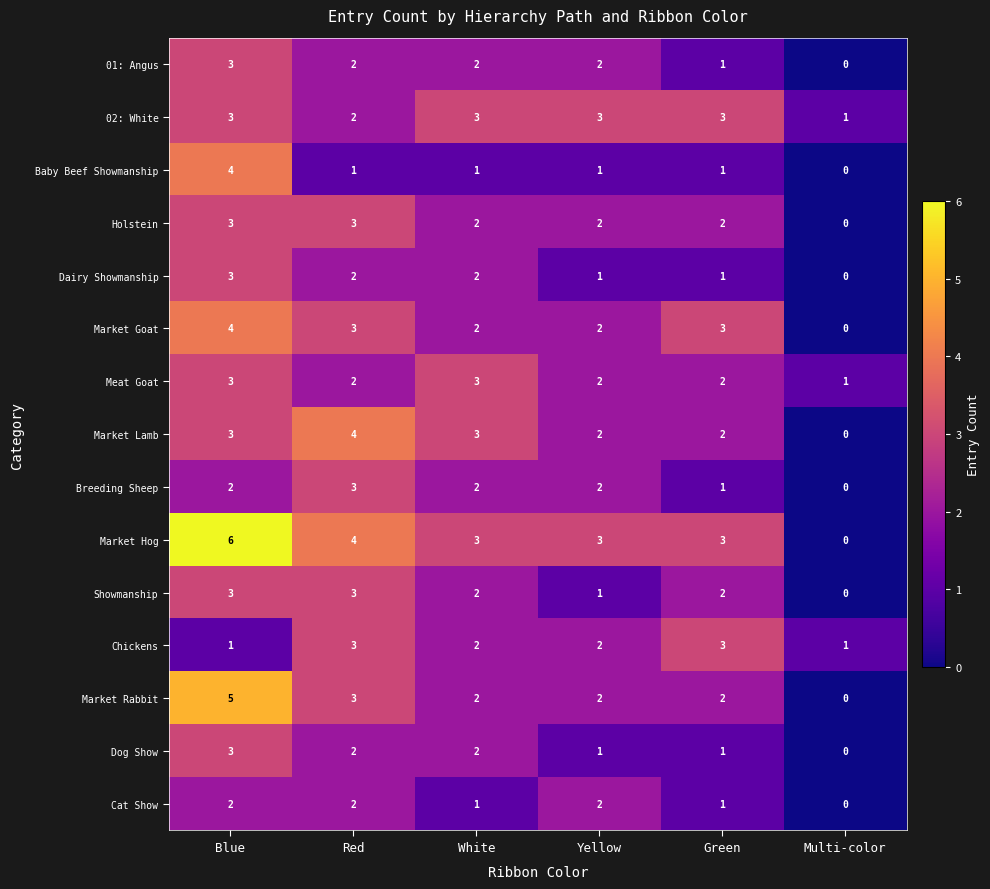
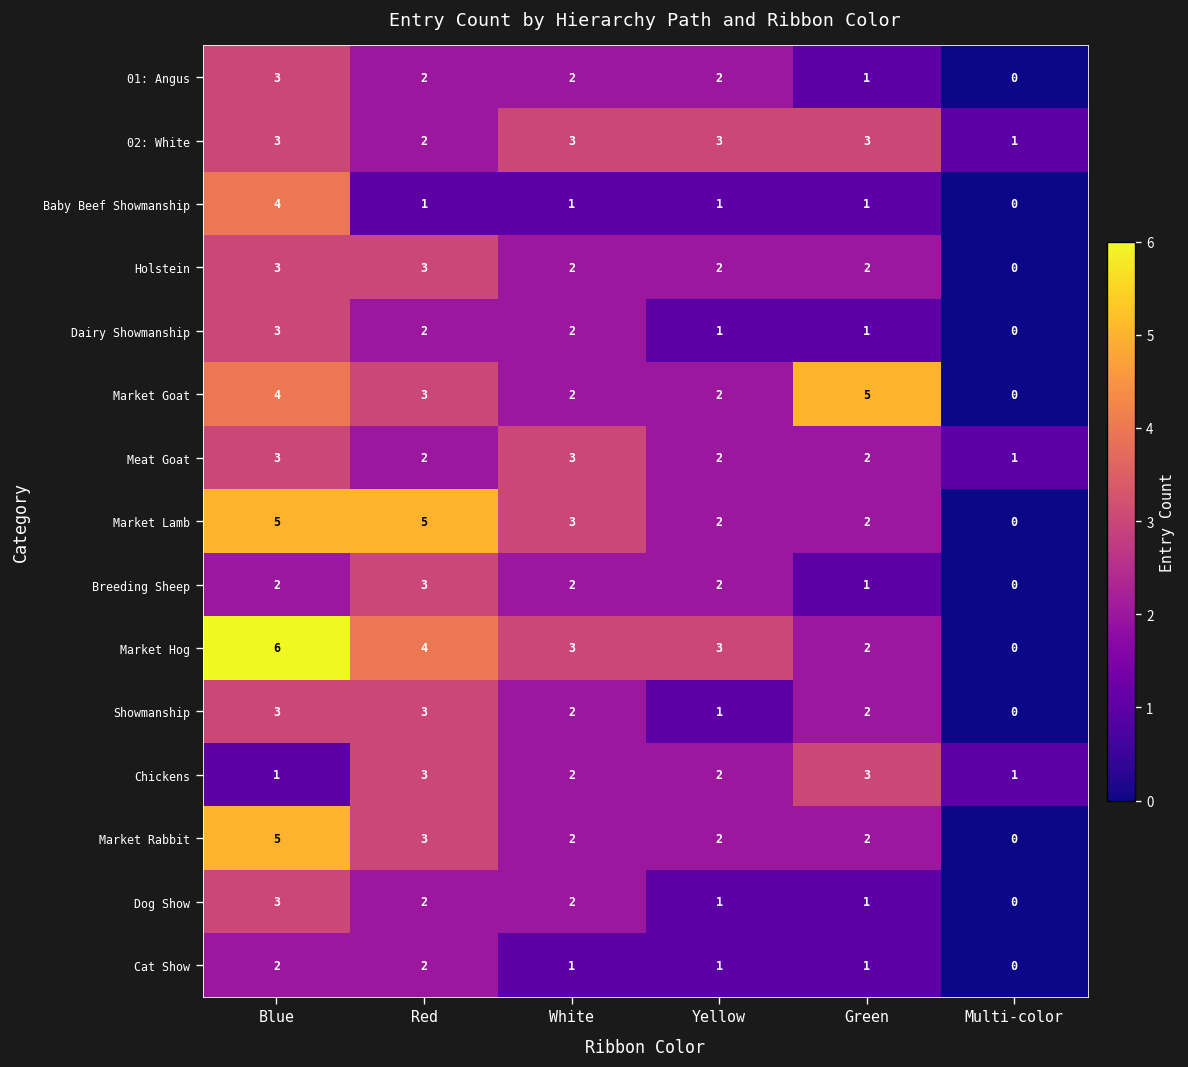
Market Goat, Green: 3 -> 5
Market Lamb, Blue: 3 -> 5
Market Lamb, Red: 4 -> 5
Market Hog, Green: 3 -> 2
Cat Show, Yellow: 2 -> 1
